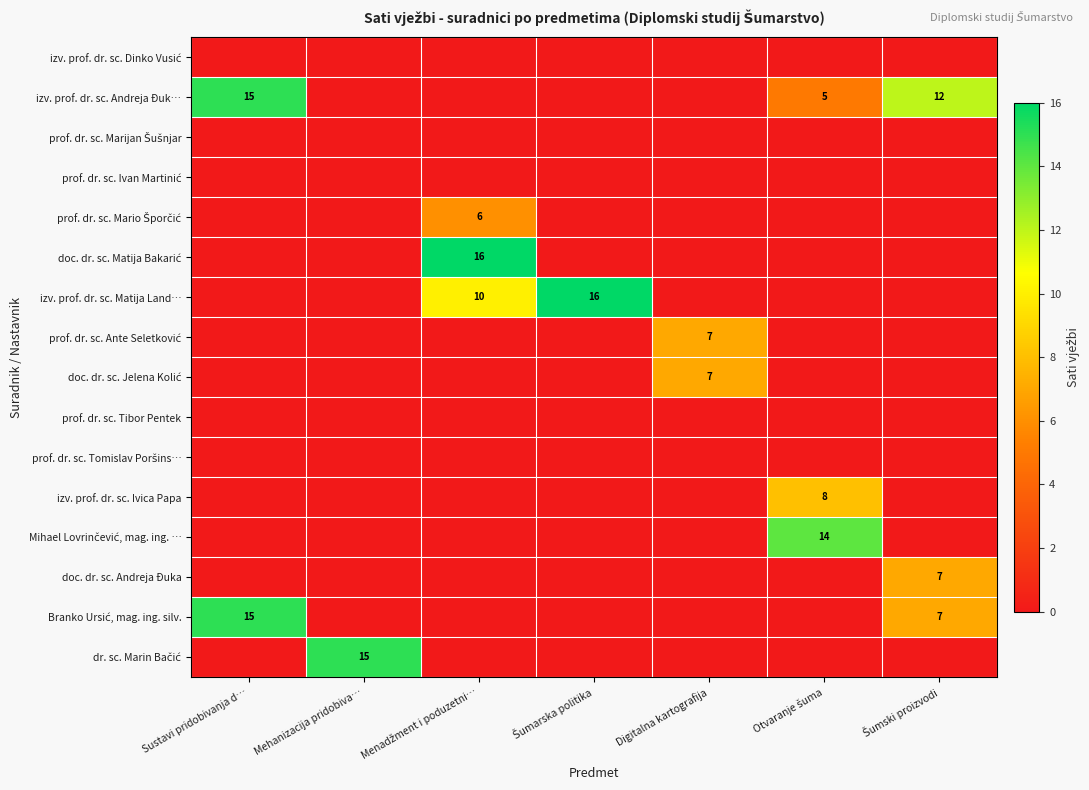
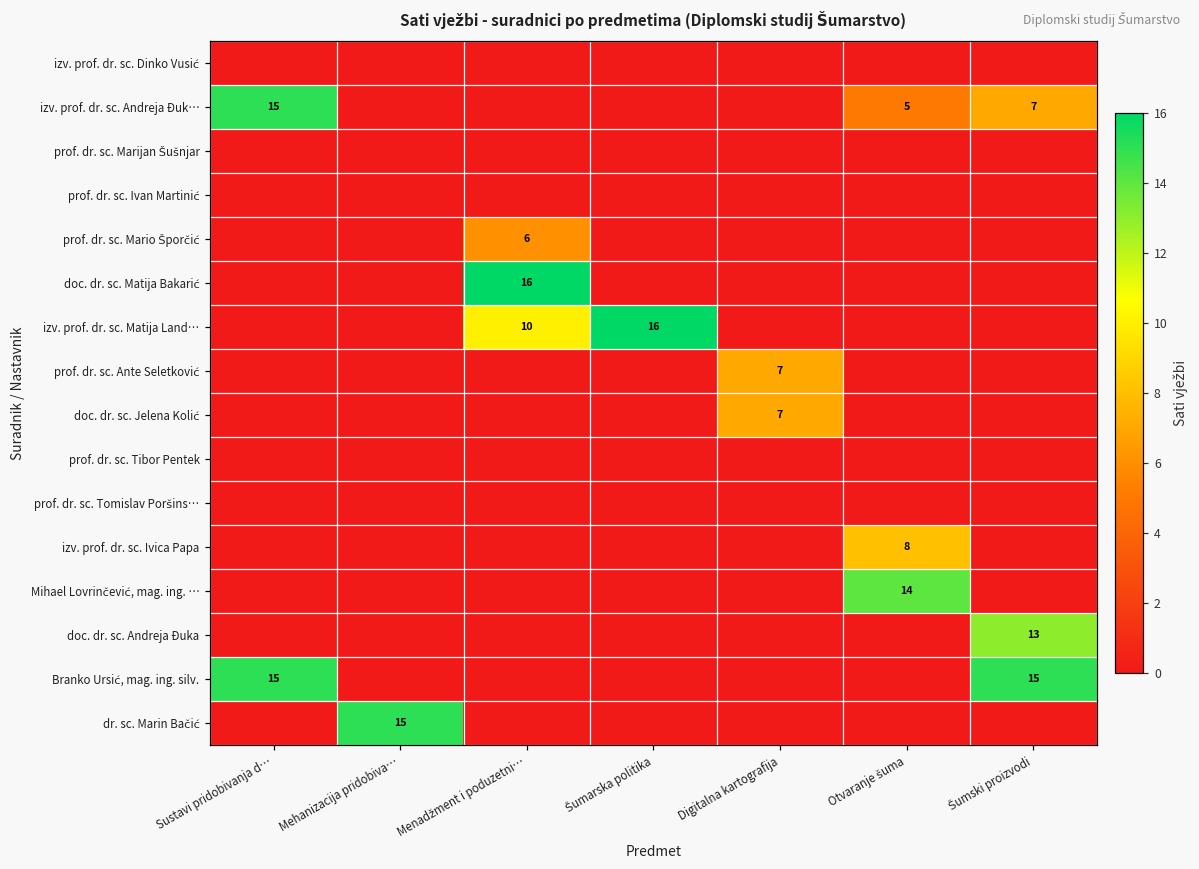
izv. prof. dr. sc. Andreja Đuk…, Šumski proizvodi: 12 -> 7
doc. dr. sc. Andreja Đuka, Šumski proizvodi: 7 -> 13
Branko Ursić, mag. ing. silv., Šumski proizvodi: 7 -> 15
